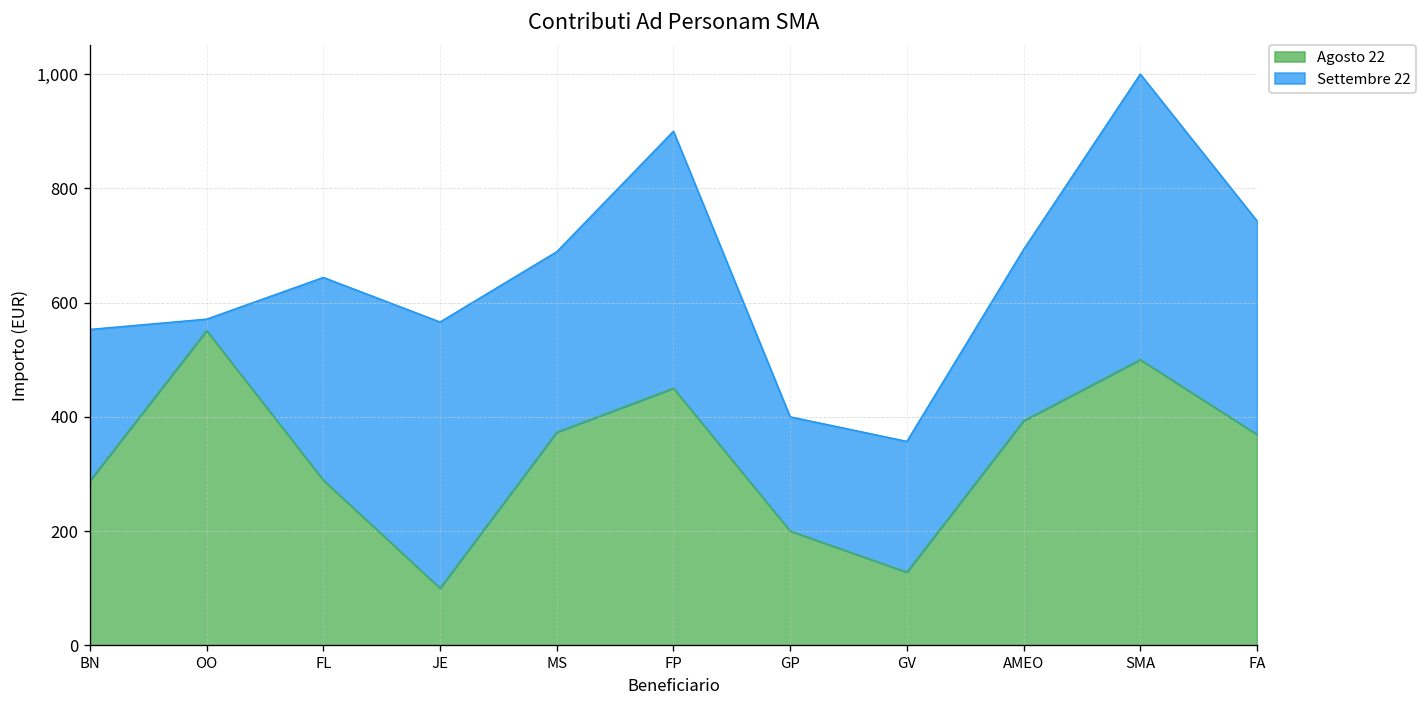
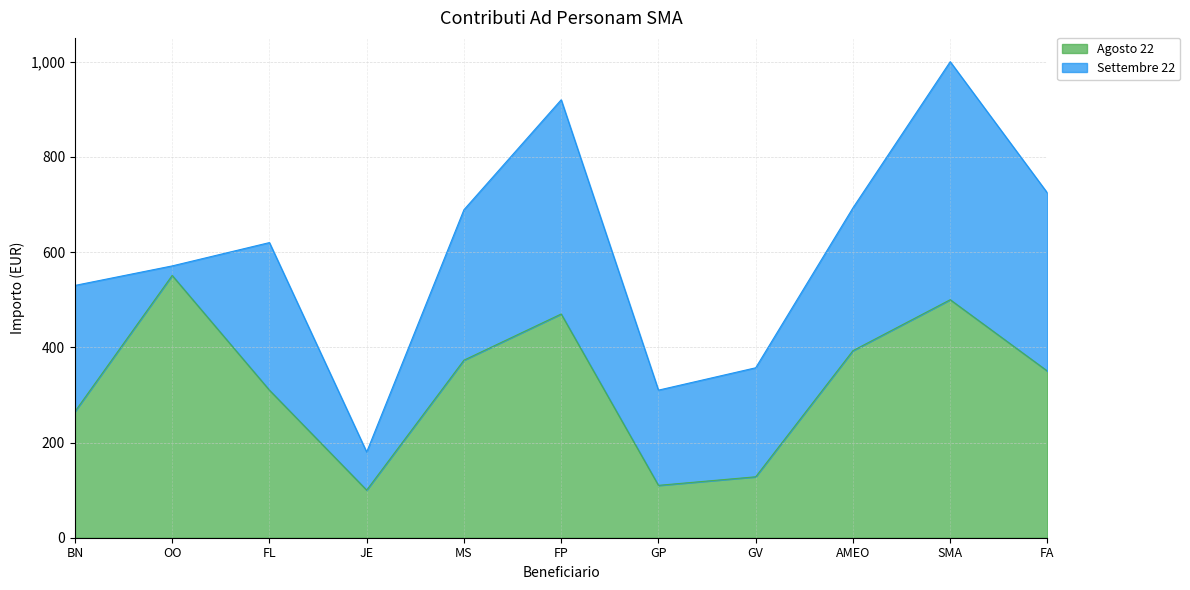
Agosto 22, BN: 290 -> 270
Agosto 22, FL: 290 -> 310
Settembre 22, FL: 360 -> 310
Settembre 22, JE: 470 -> 80
Agosto 22, FP: 450 -> 470
Agosto 22, GP: 200 -> 110
Agosto 22, FA: 370 -> 350
